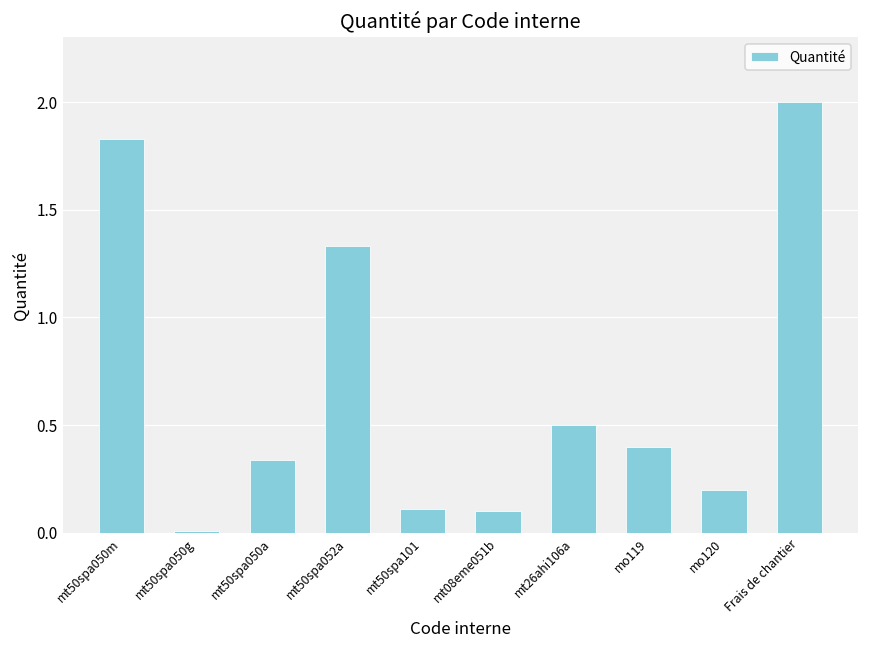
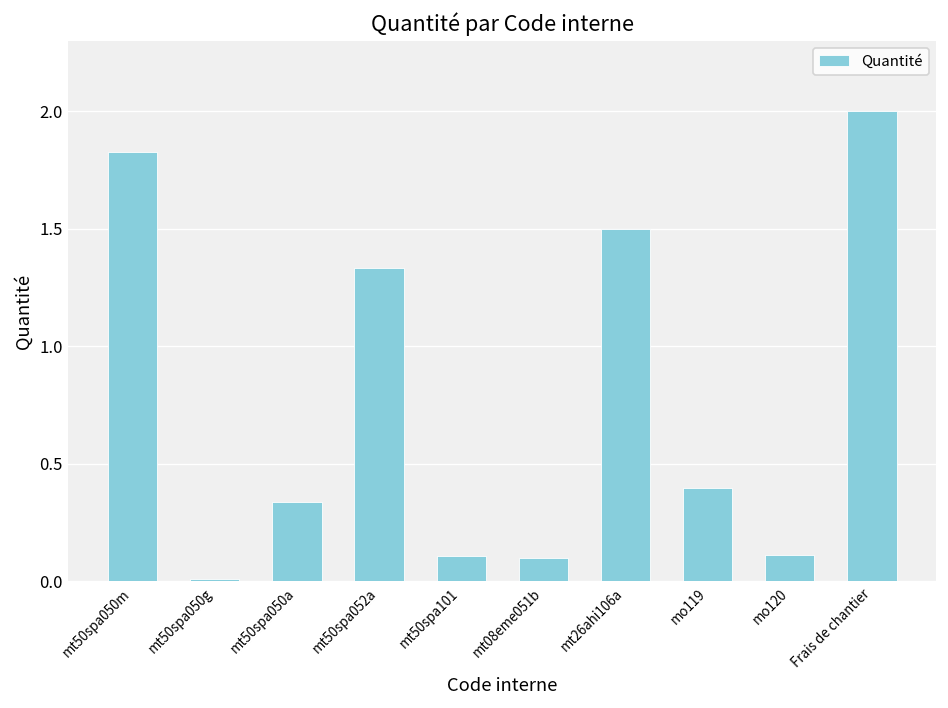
mt26ahi106a: 0.5 -> 1.5
mo120: 0.20 -> 0.11
